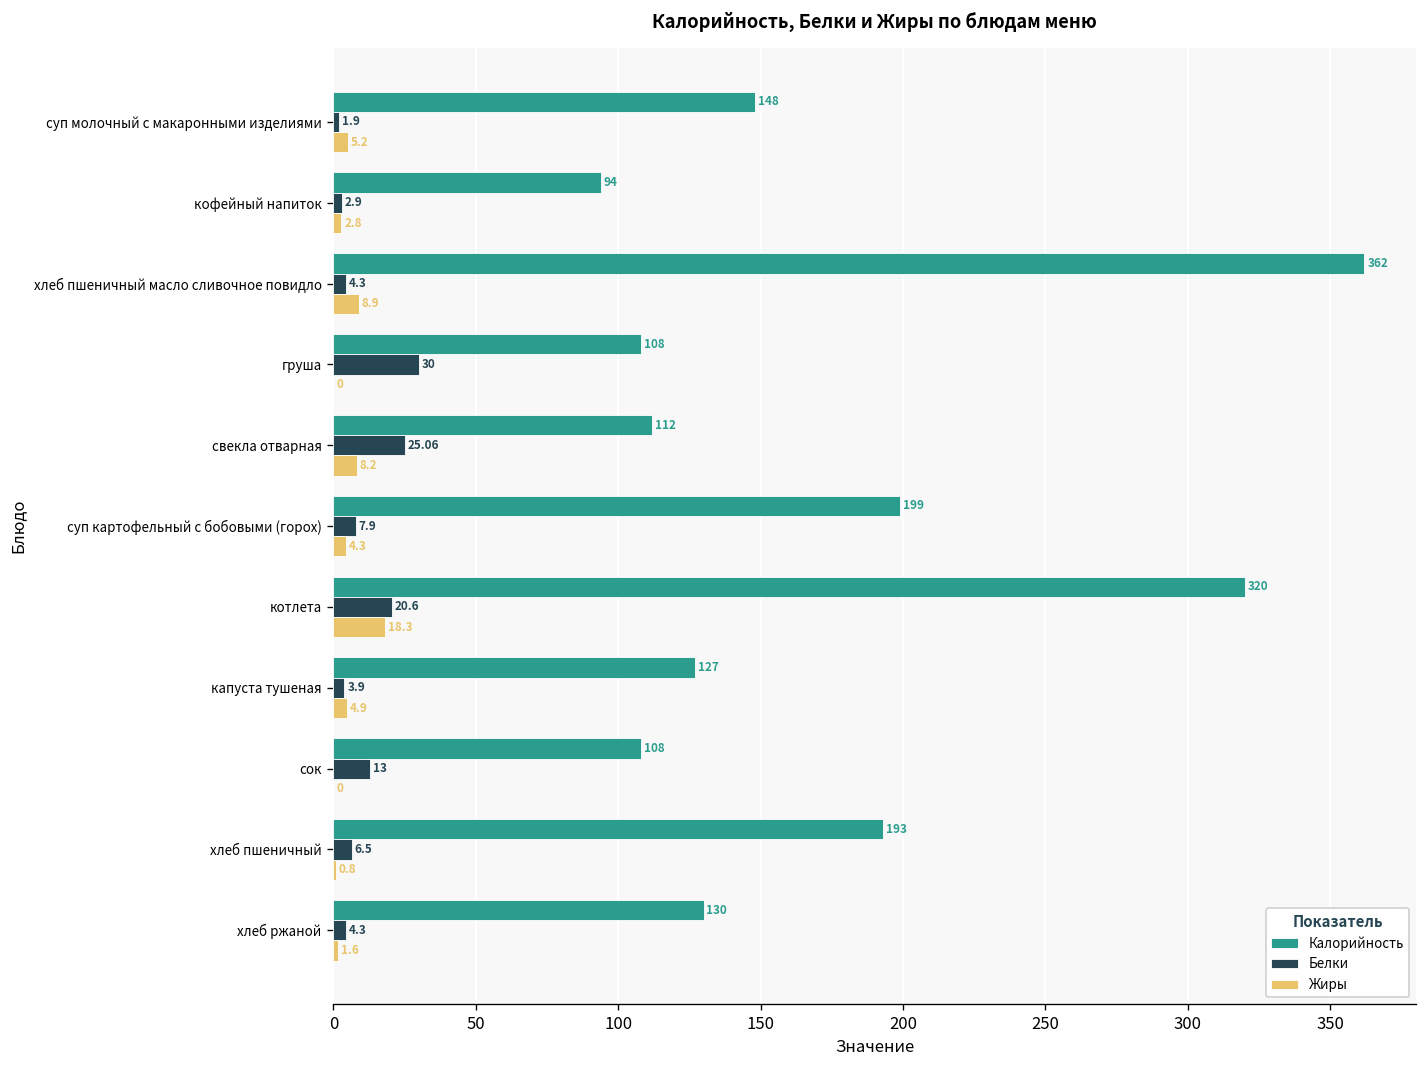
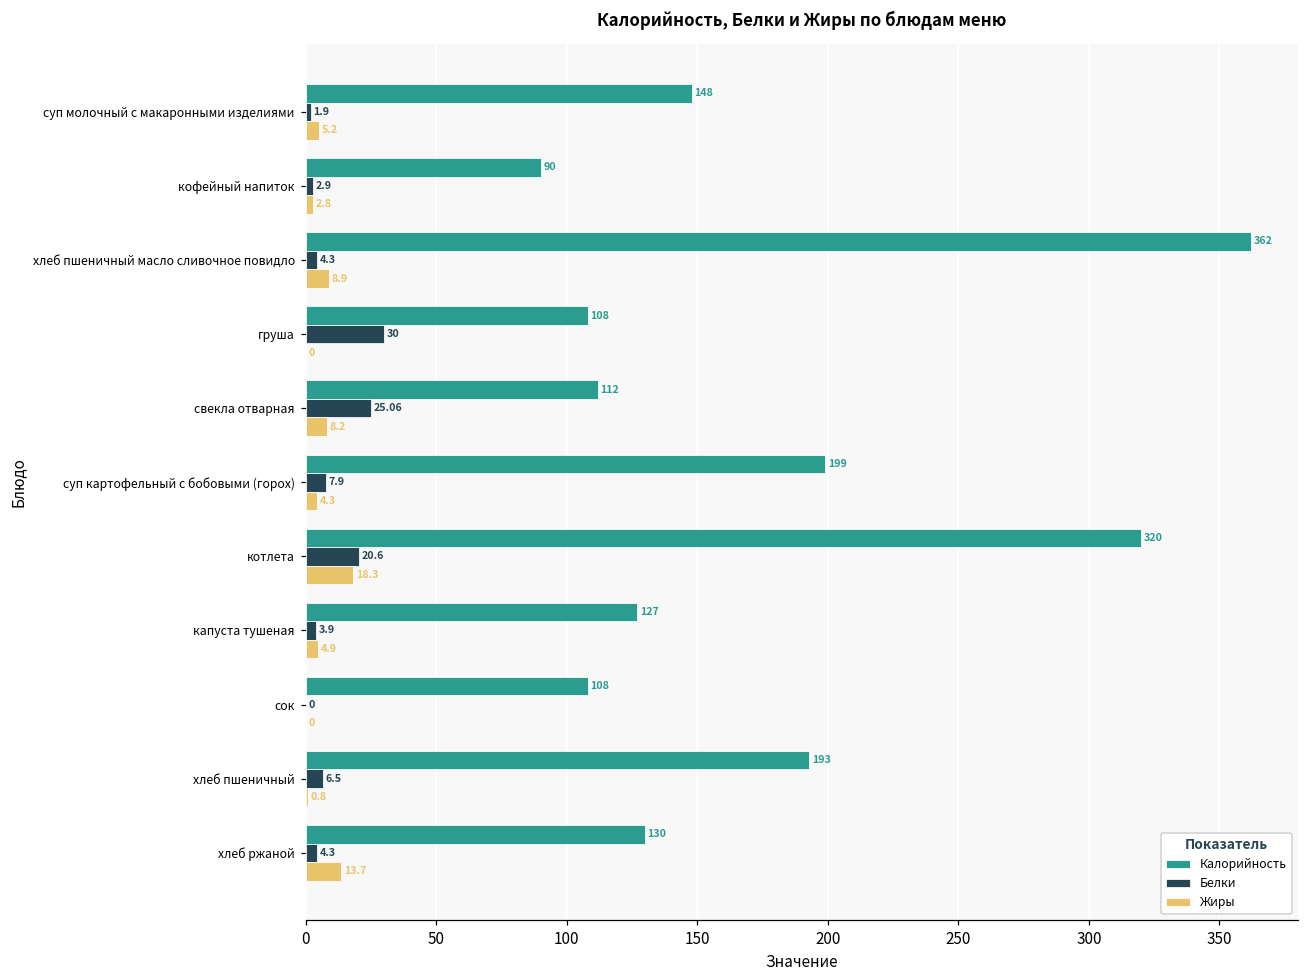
Калорийность, кофейный напиток: 94 -> 90
Белки, сок: 13 -> 0
Жиры, хлеб ржаной: 1.6 -> 13.7
